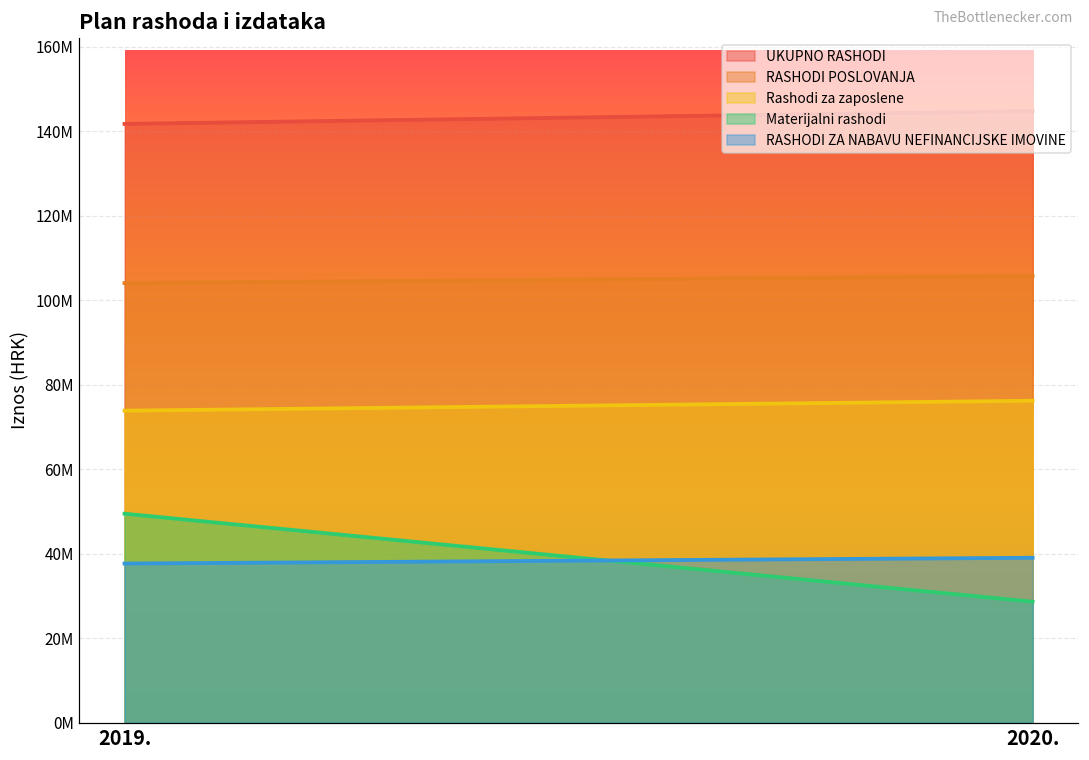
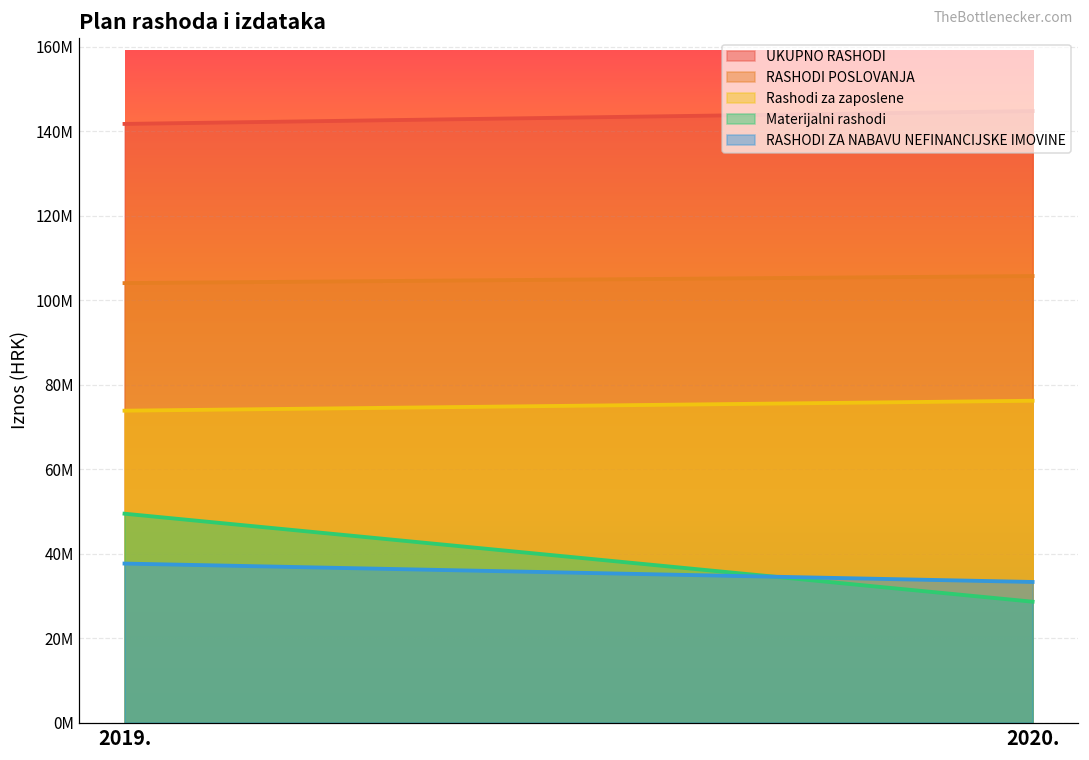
RASHODI ZA NABAVU NEFINANCIJSKE IMOVINE, 2020.: 39000000 -> 33000000
